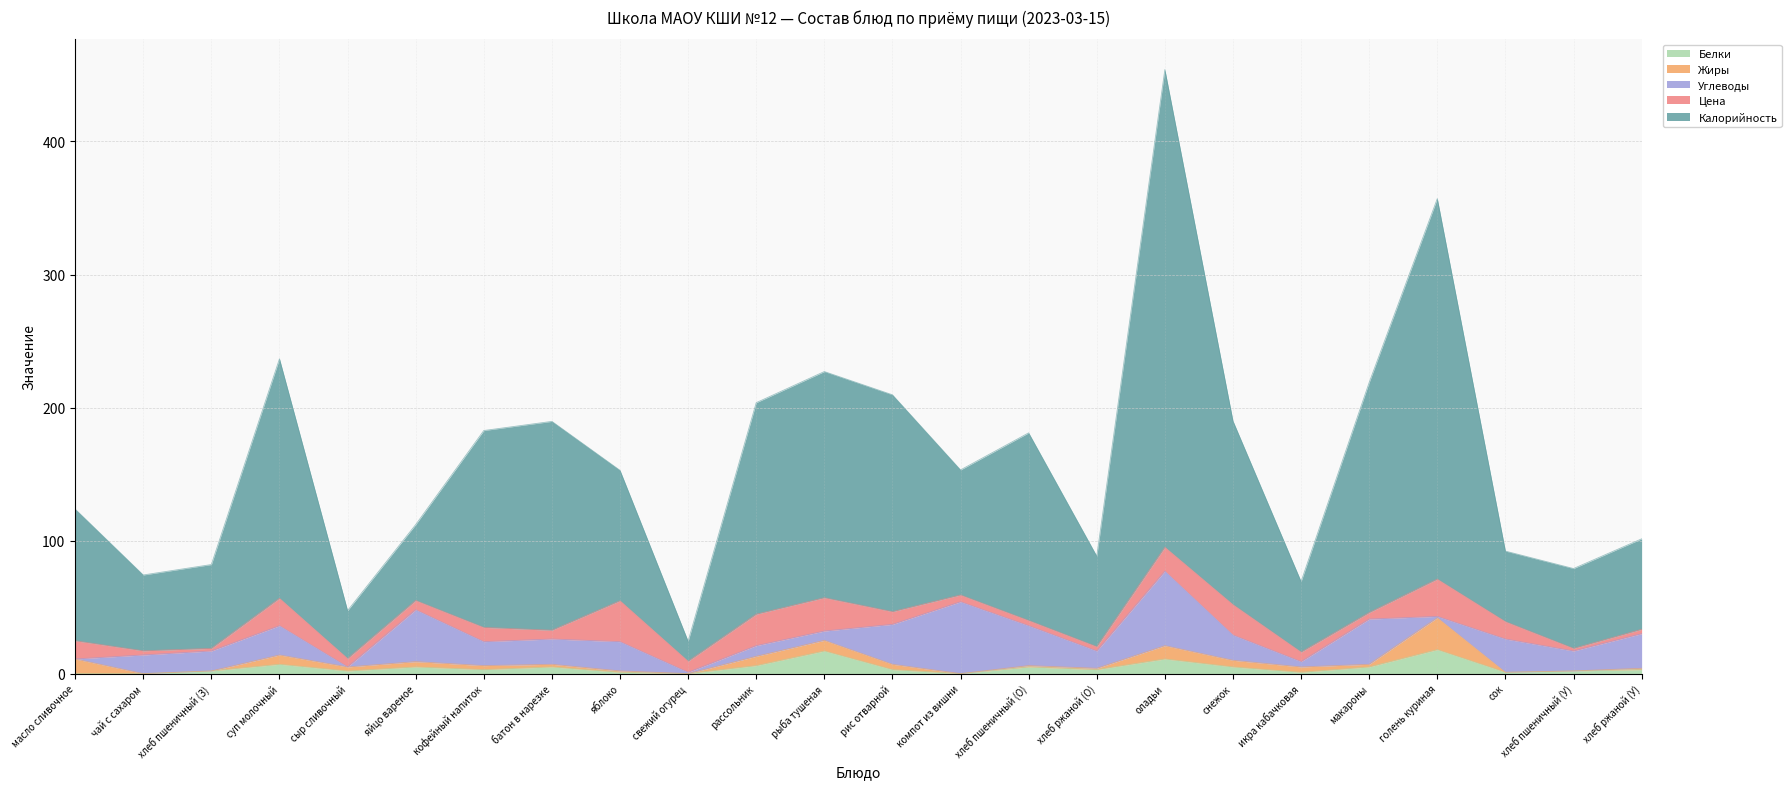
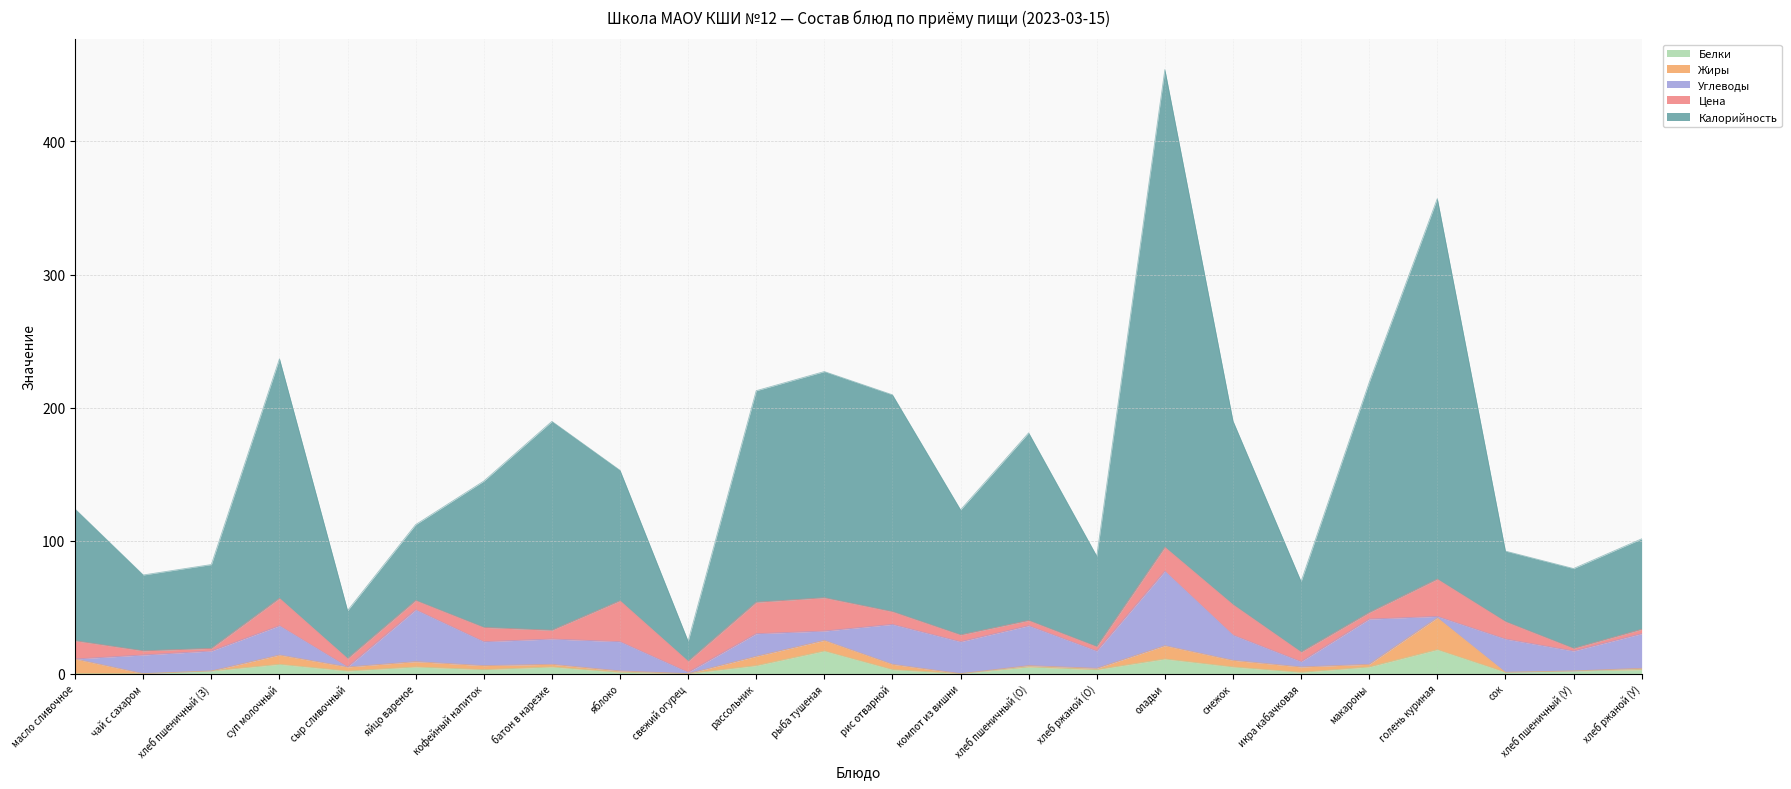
Калорийность, кофейный напиток: 148 -> 110
Углеводы, рассольник: 8 -> 17
Углеводы, компот из вишни: 54 -> 24
